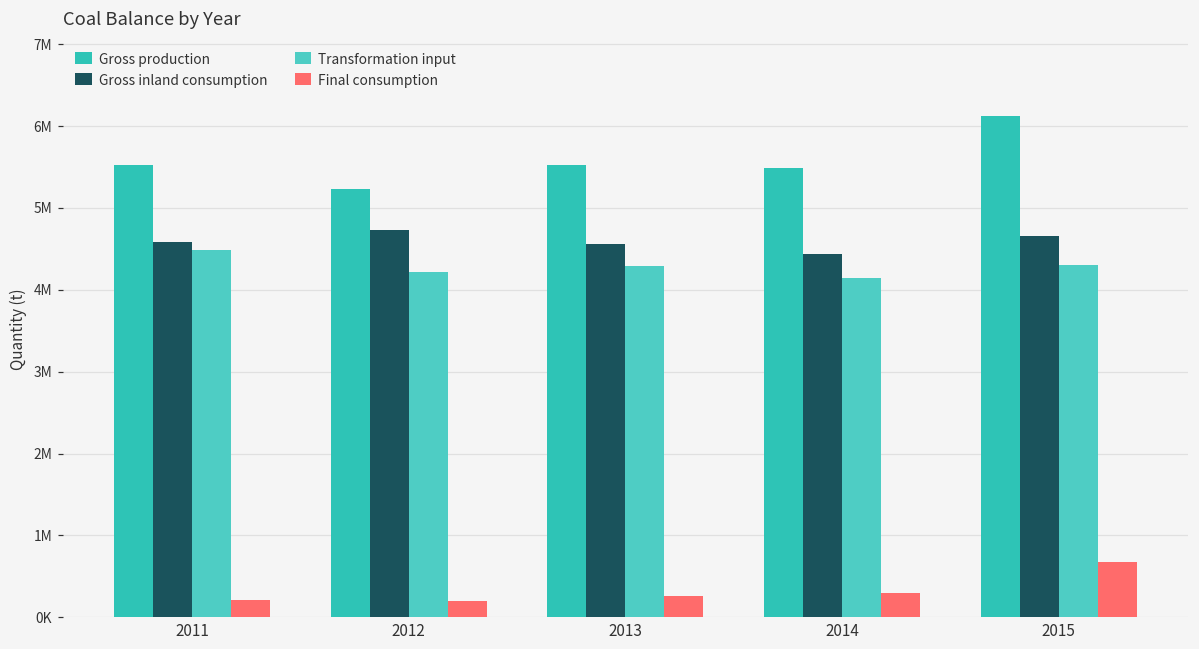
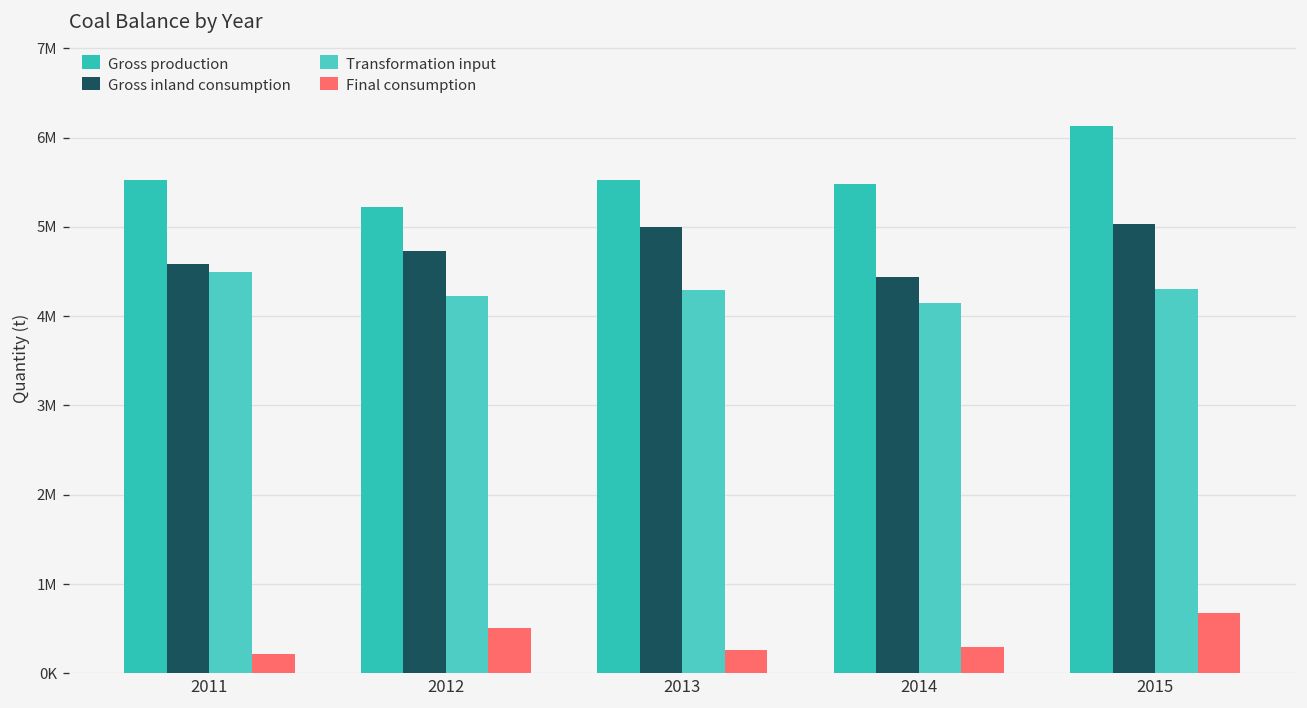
Final consumption, 2012: 200000 -> 500000
Gross inland consumption, 2013: 4600000 -> 5000000
Gross inland consumption, 2015: 4700000 -> 5000000
